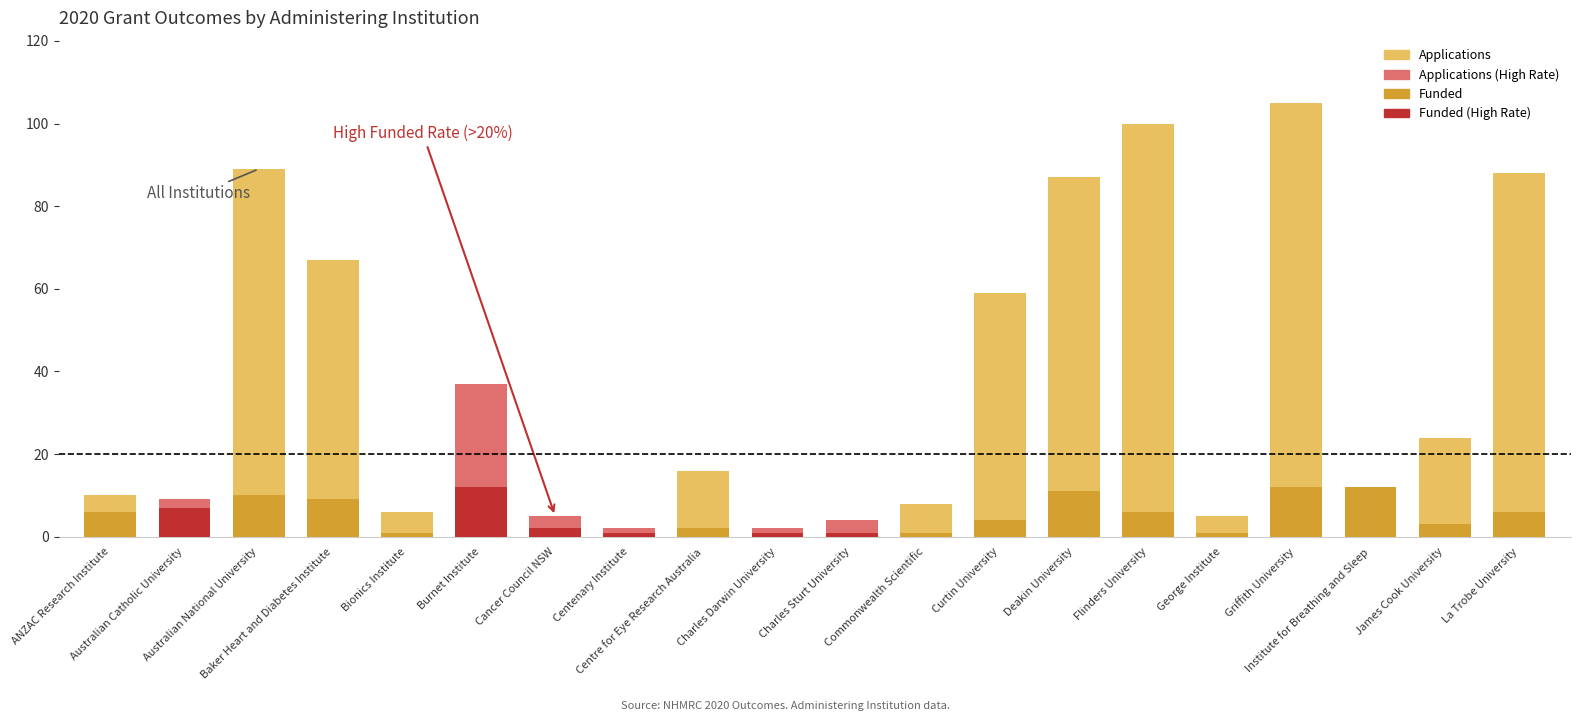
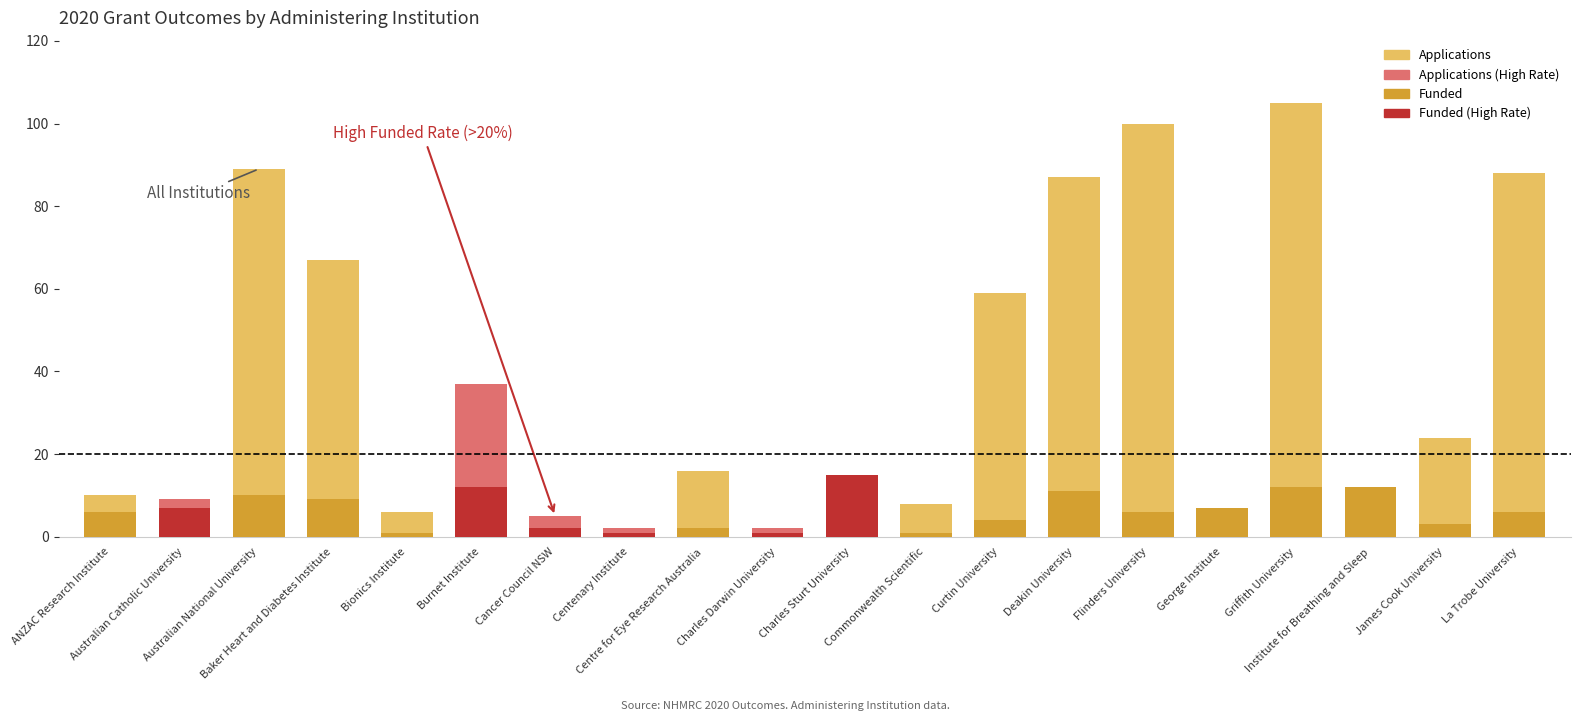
Funded, Charles Sturt University: 1 -> 15
Funded, George Institute: 1 -> 7
